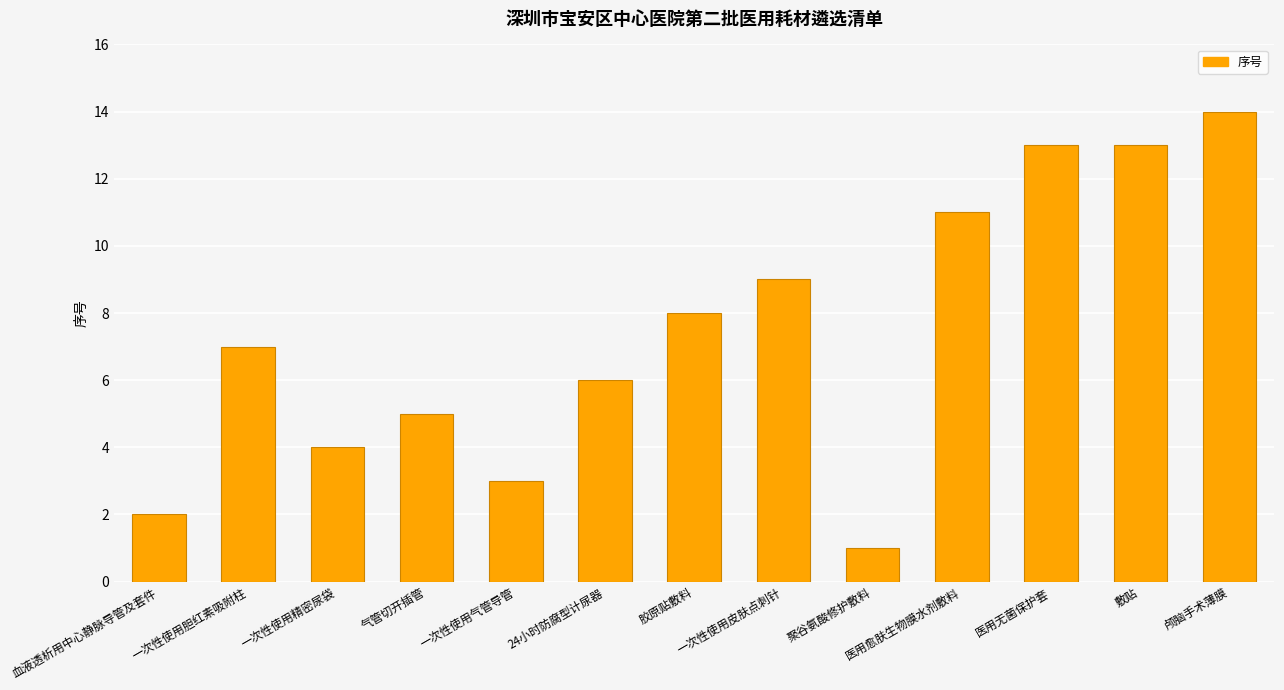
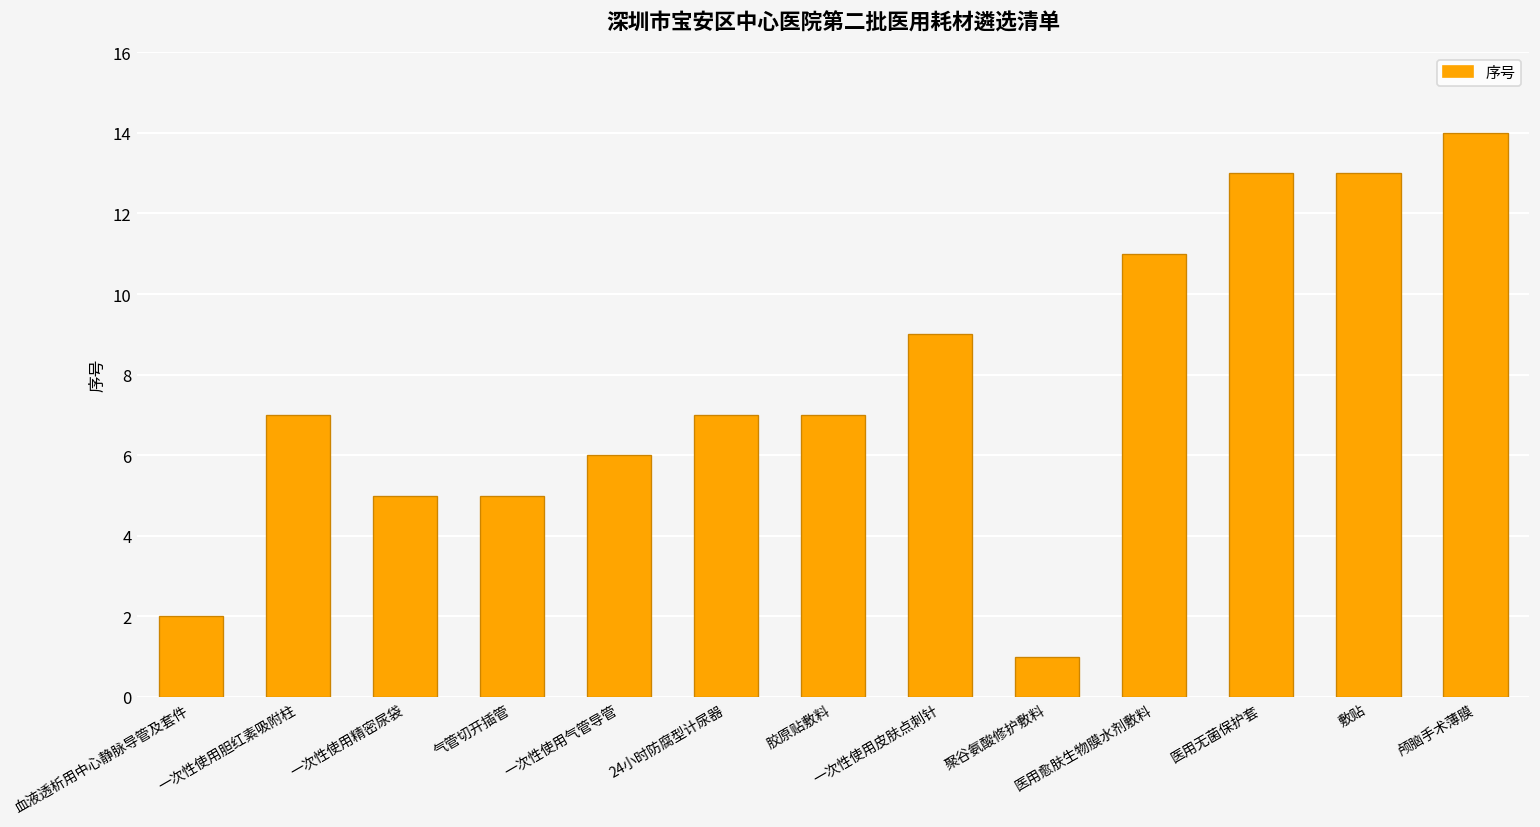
一次性使用精密尿袋: 4 -> 5
一次性使用气管导管: 3 -> 6
24小时防腐型计尿器: 6 -> 7
胶原贴敷料: 8 -> 7
